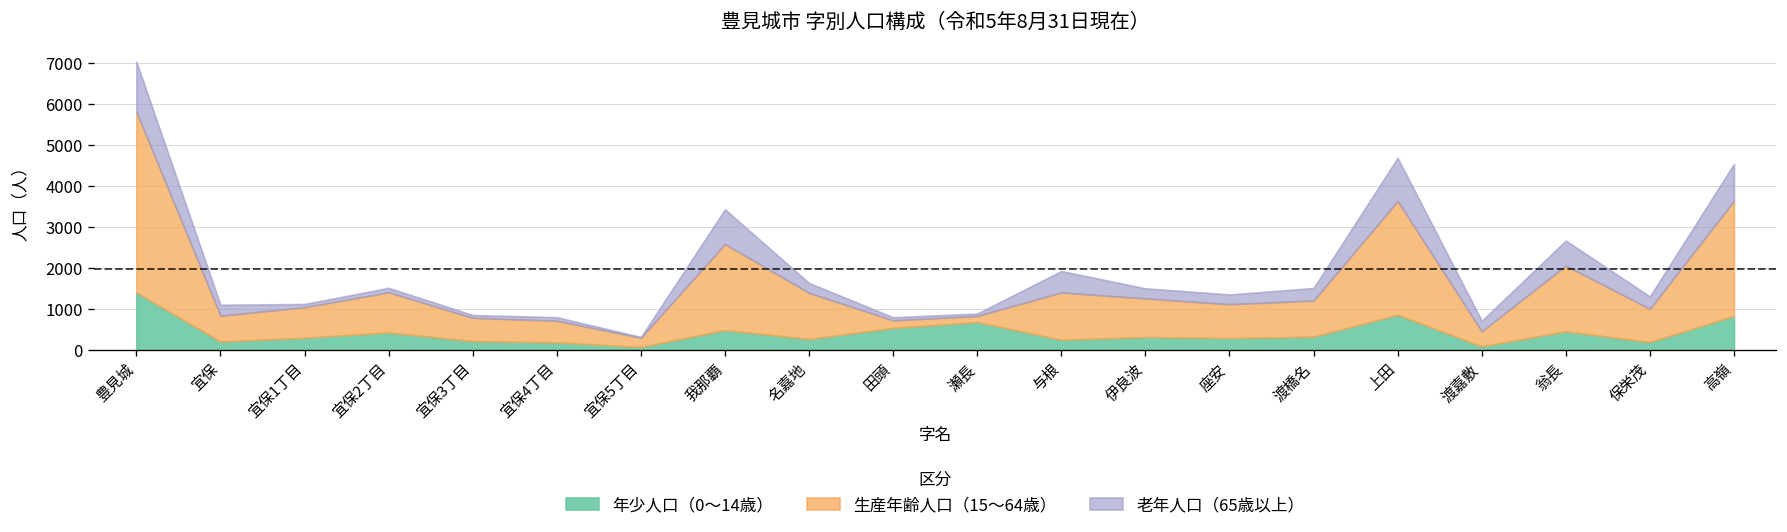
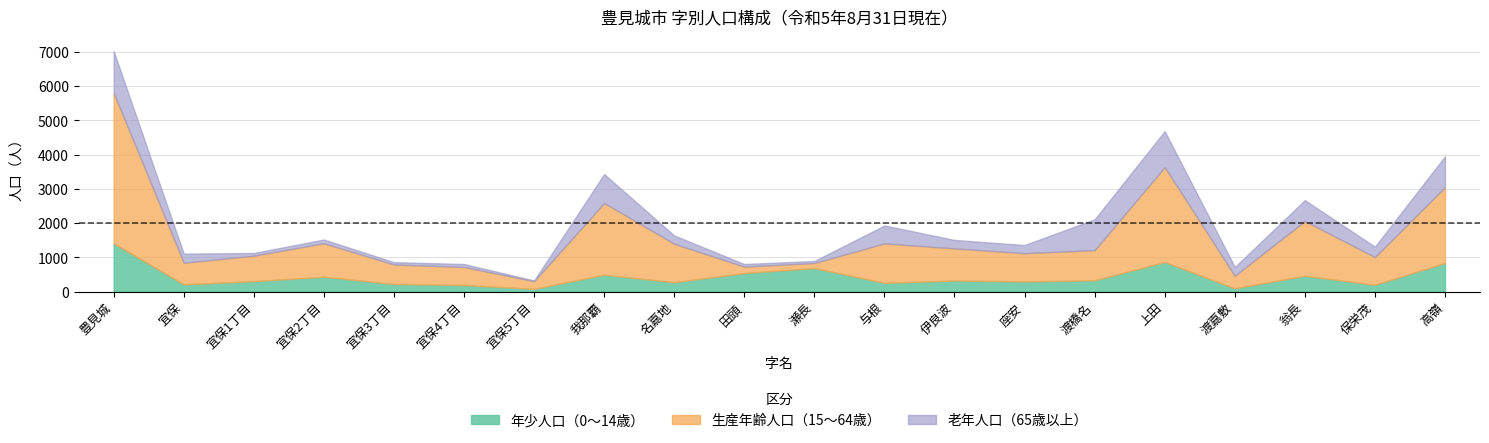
老年人口（65歳以上）, 渡橋名: 300 -> 900
生産年齢人口（15～64歳）, 高嶺: 2800 -> 2200
